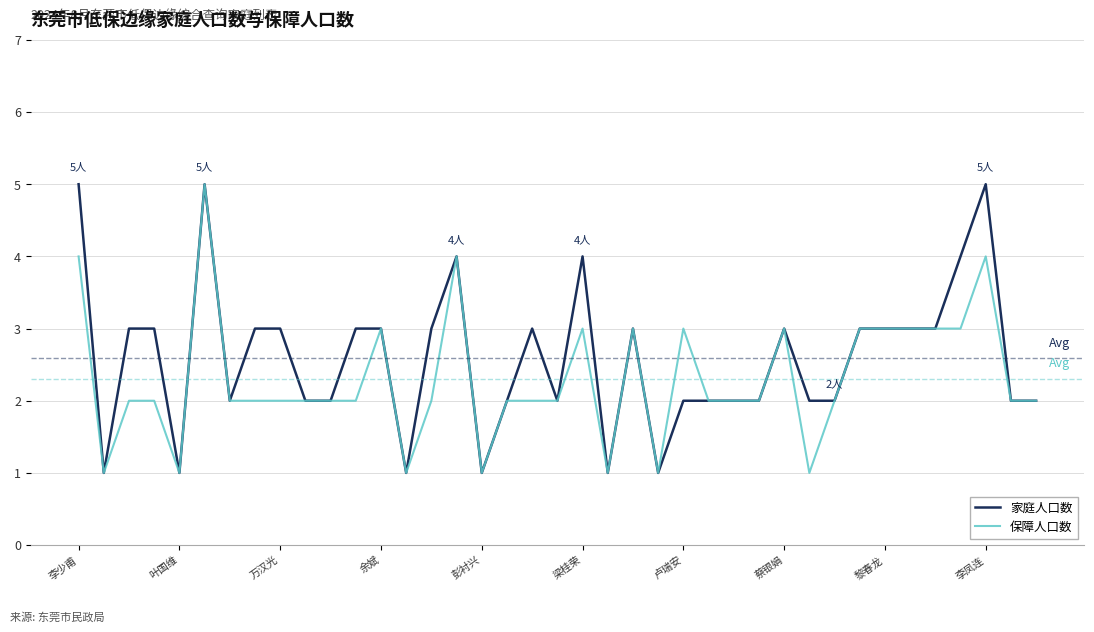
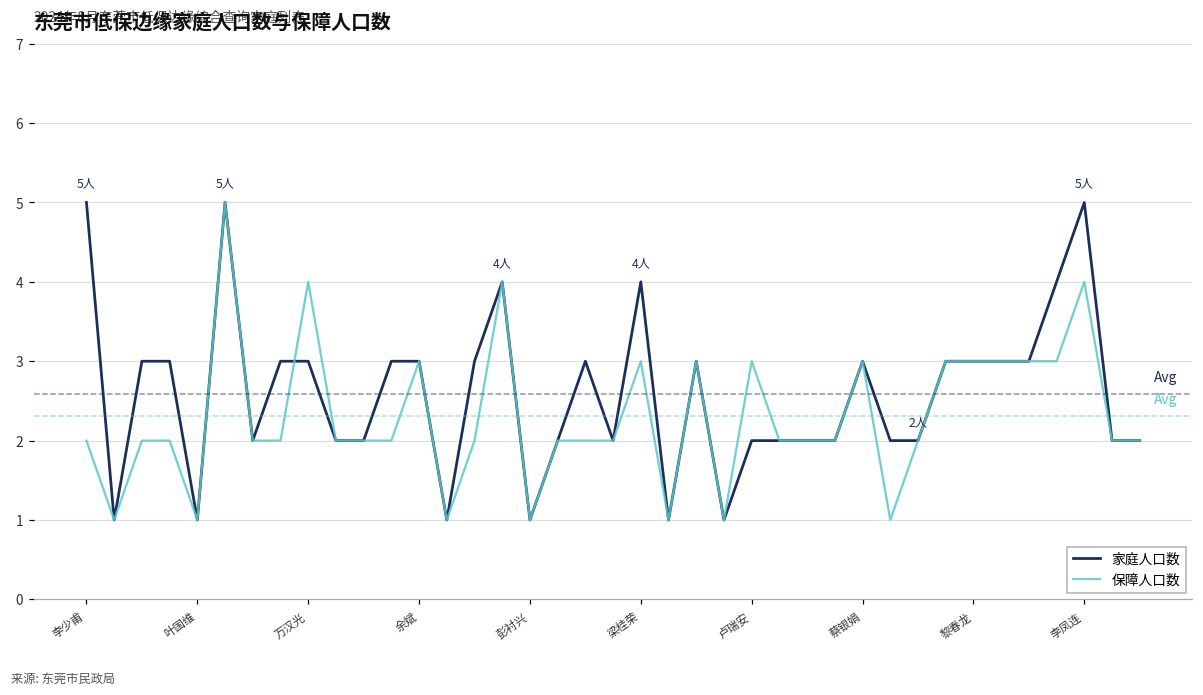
保障人口数, 李少甫: 4 -> 2
保障人口数, 万汉光: 2 -> 4
